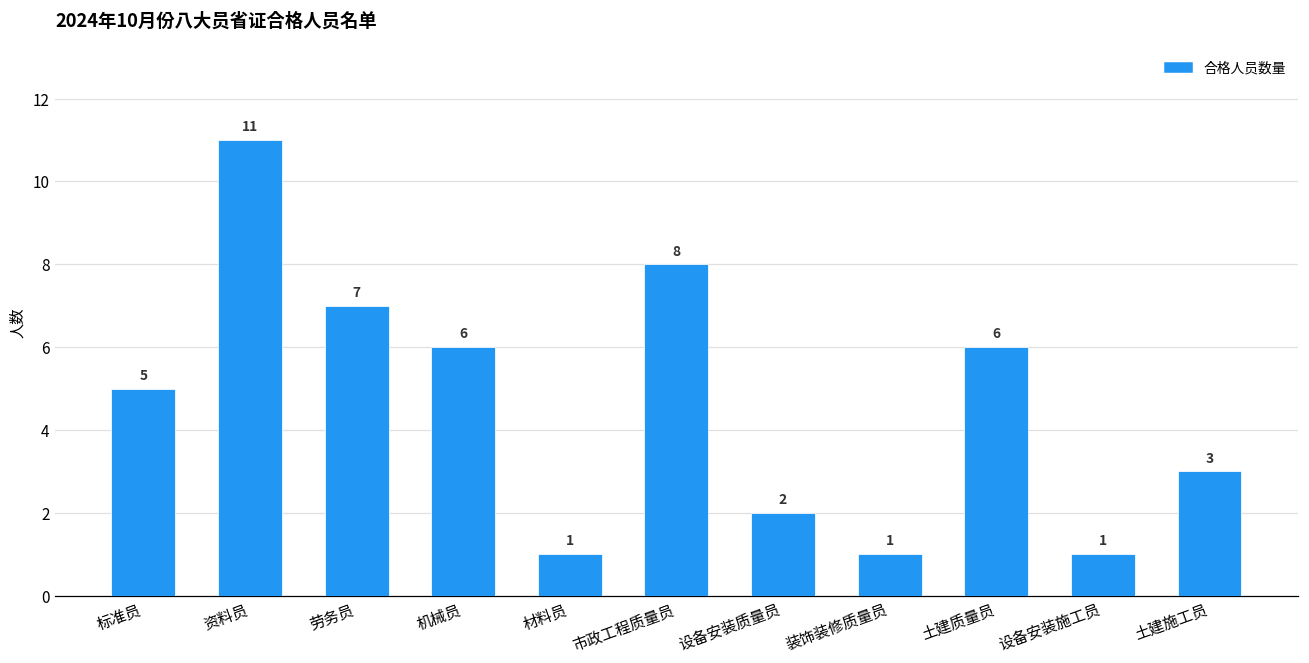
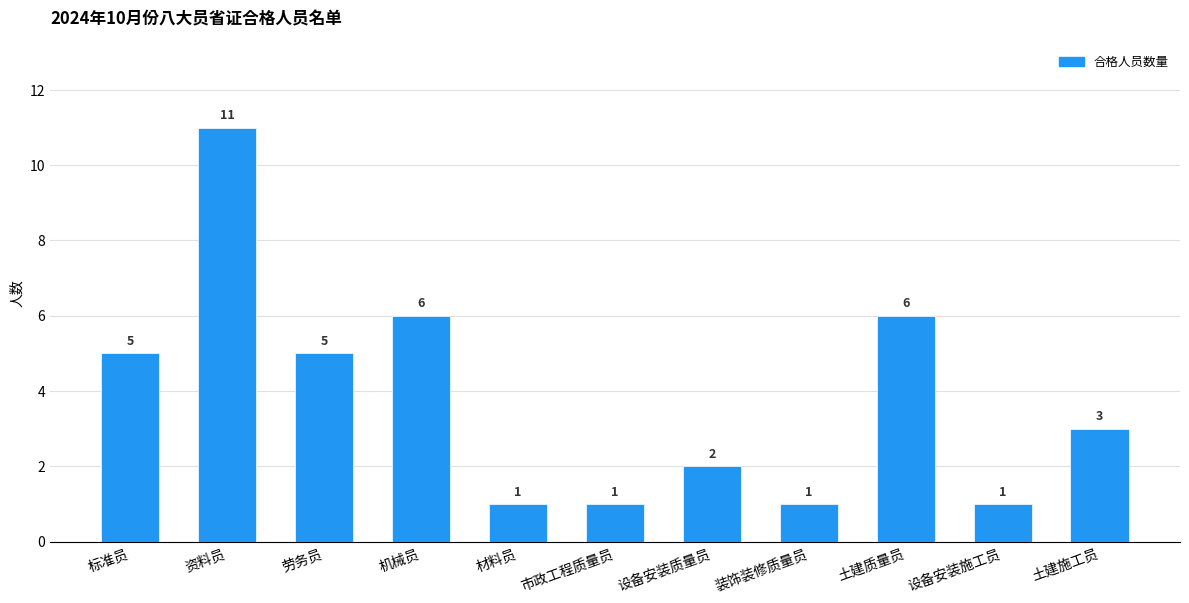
劳务员: 7 -> 5
市政工程质量员: 8 -> 1
